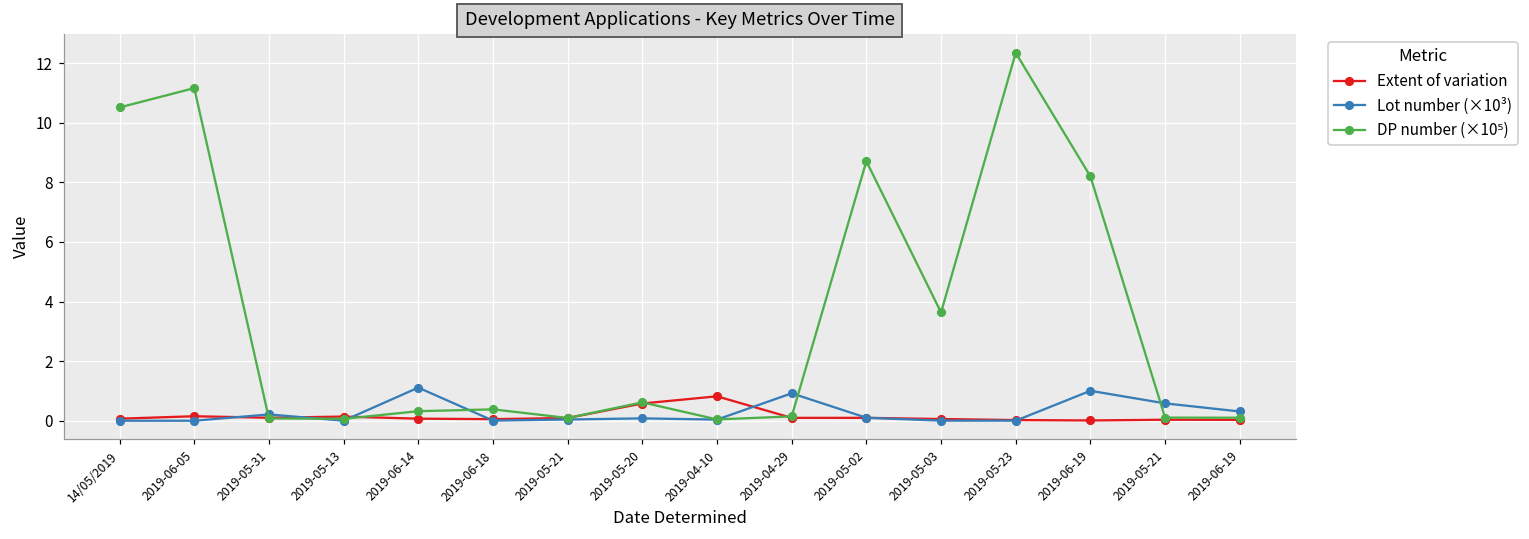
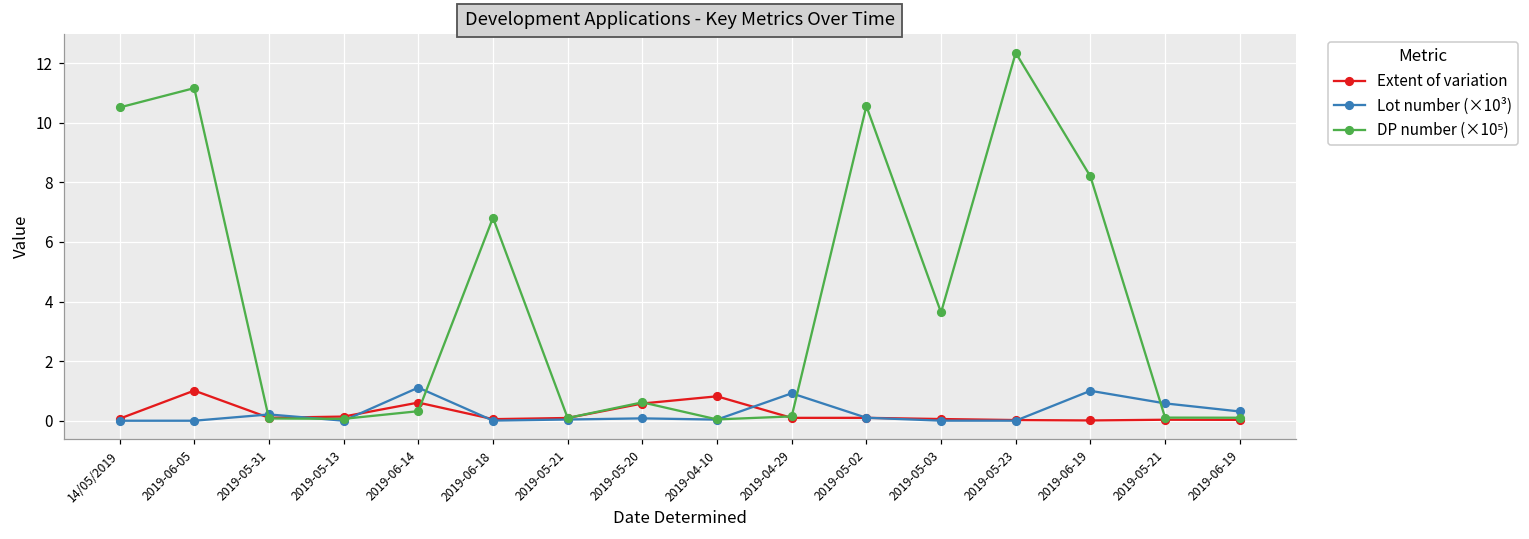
Extent of variation, 2019-06-05: 0.2 -> 1.0
Extent of variation, 2019-06-14: 0.1 -> 0.6
DP number (×10⁵), 2019-06-18: 0.4 -> 6.8
DP number (×10⁵), 2019-05-02: 8.7 -> 10.6
